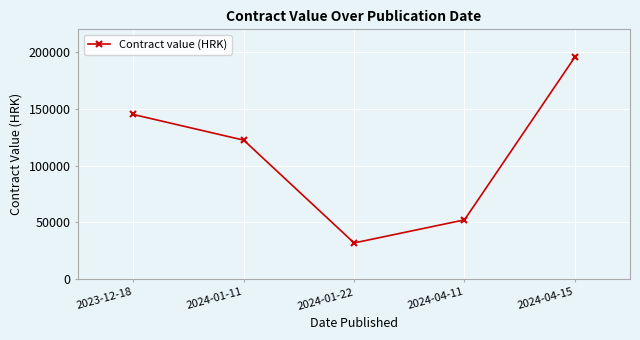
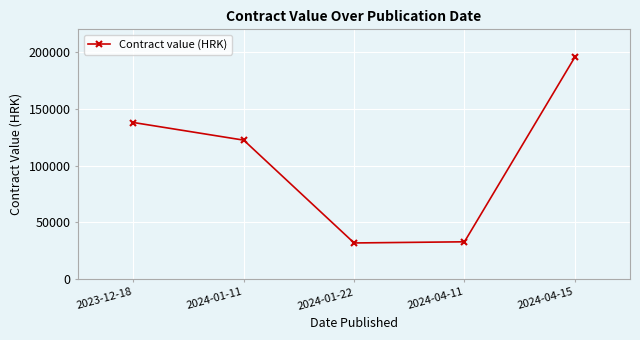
2023-12-18: 145000 -> 138000
2024-04-11: 52000 -> 33000
